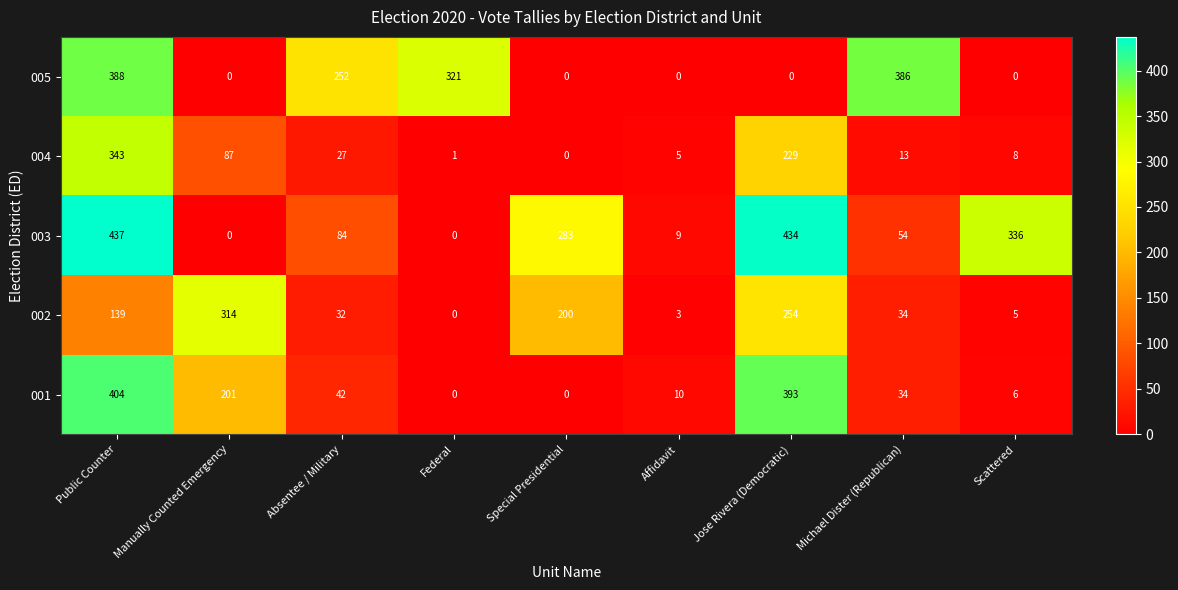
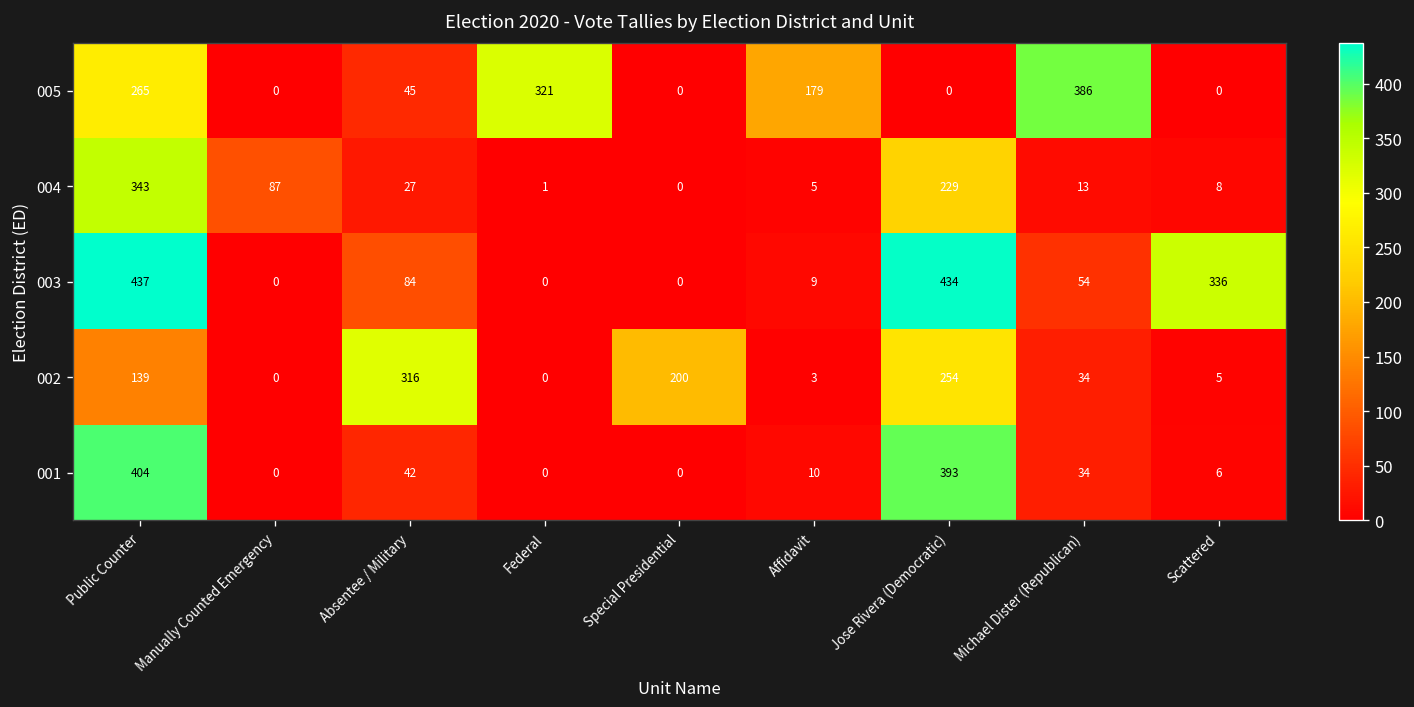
005, Public Counter: 388 -> 265
005, Absentee / Military: 252 -> 45
005, Affidavit: 0 -> 179
003, Special Presidential: 283 -> 0
002, Manually Counted Emergency: 314 -> 0
002, Absentee / Military: 32 -> 316
001, Manually Counted Emergency: 201 -> 0
